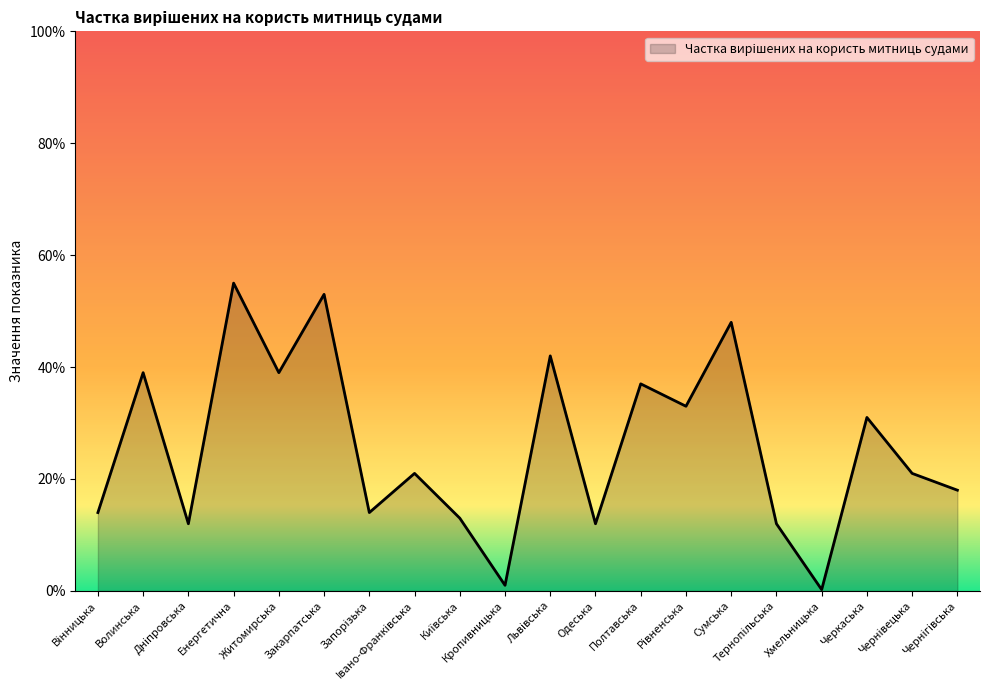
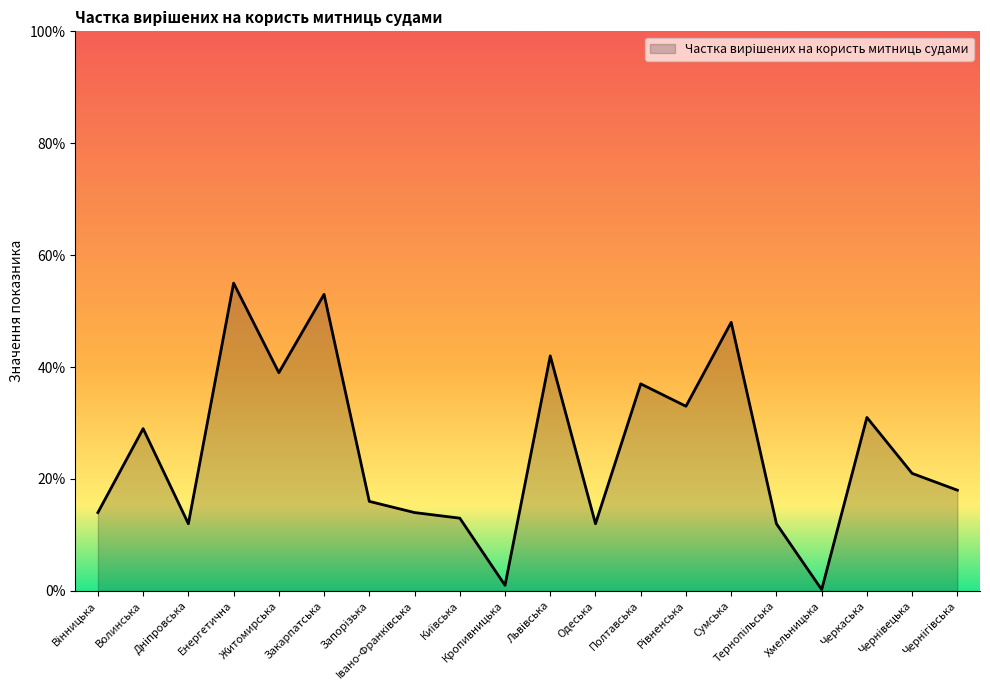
Волинська: 39% -> 29%
Запорізька: 14% -> 16%
Івано-Франківська: 21% -> 14%
